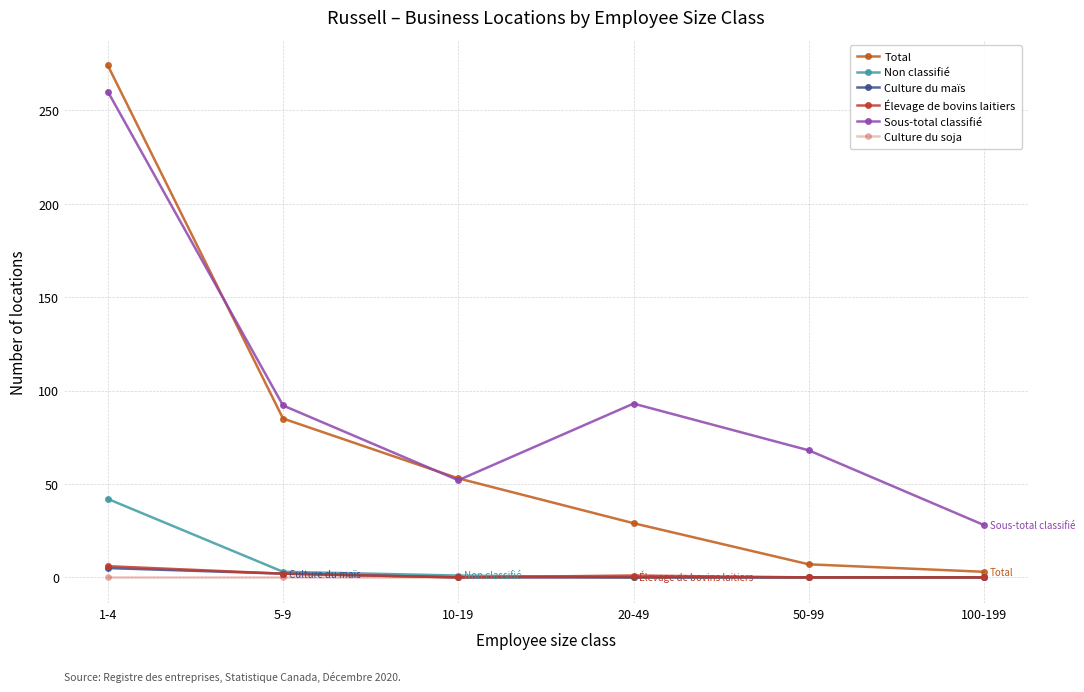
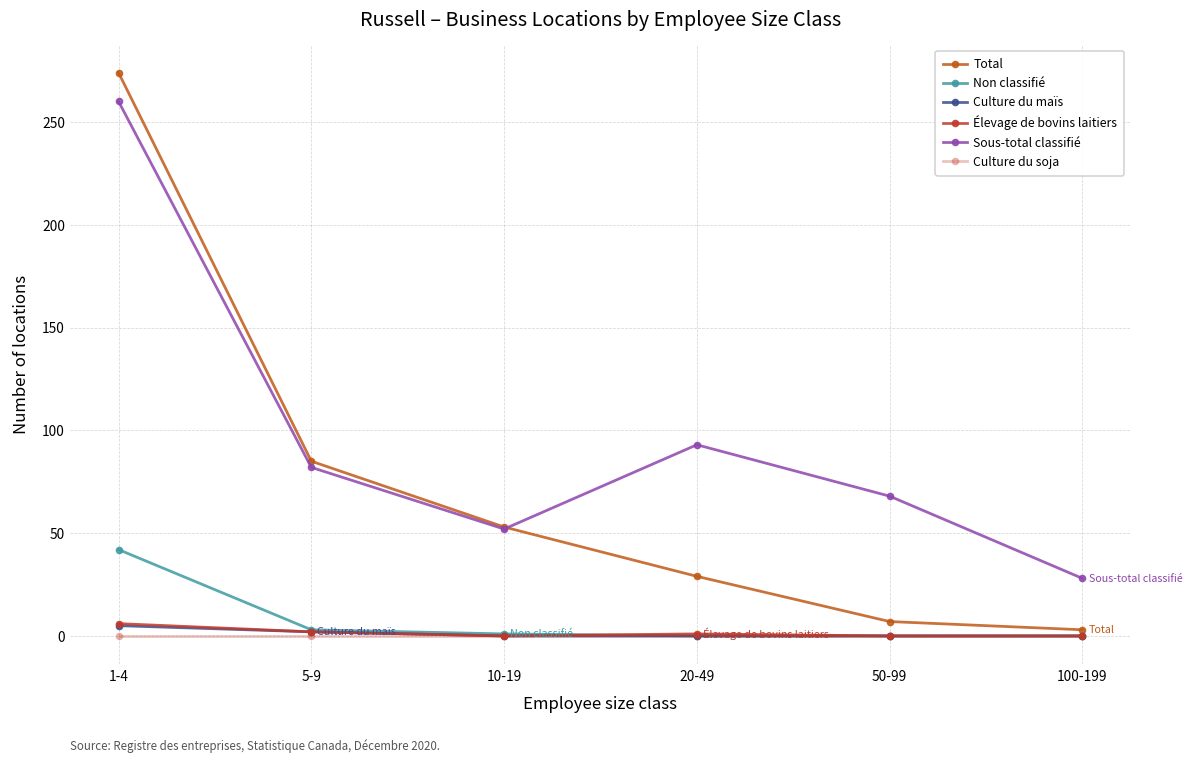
Sous-total classifié, 5-9: 92 -> 82
